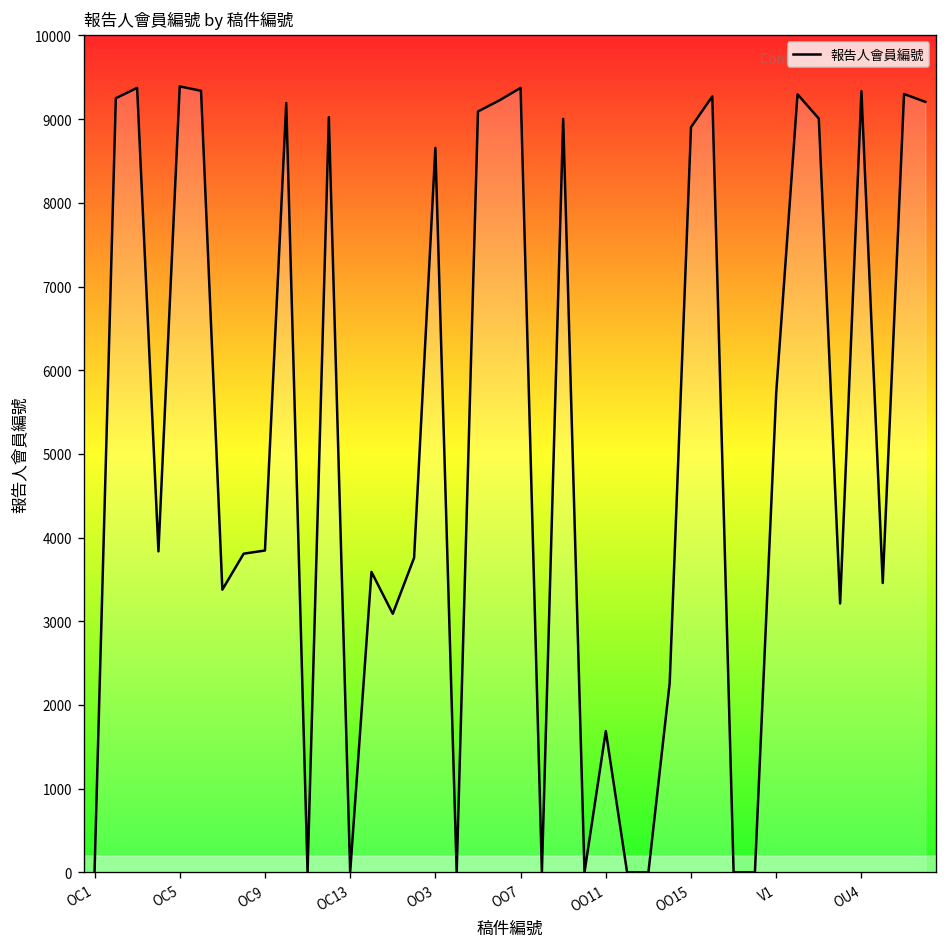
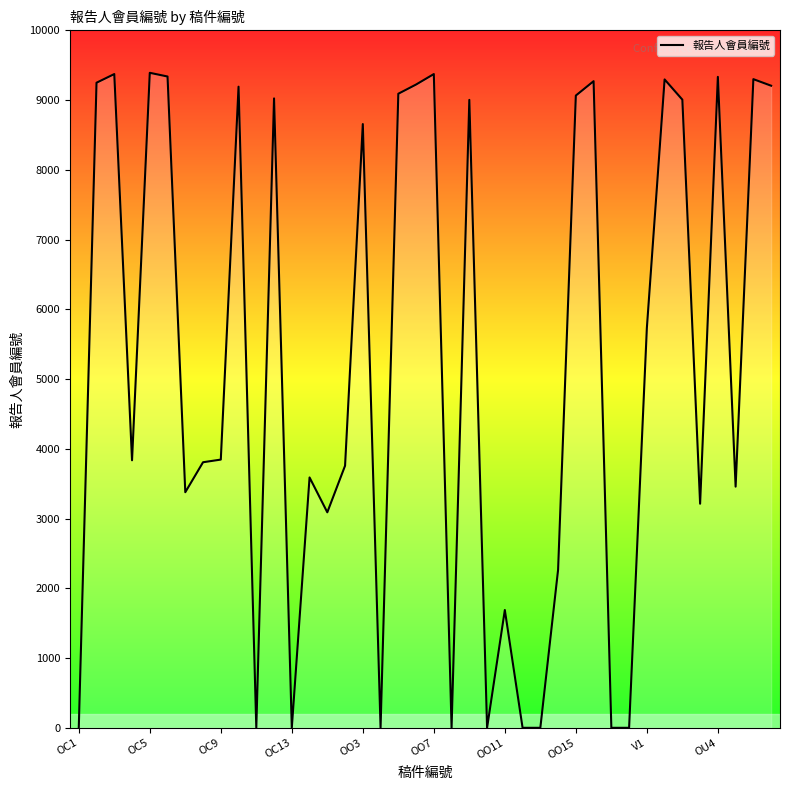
OO15: 8900 -> 9100
